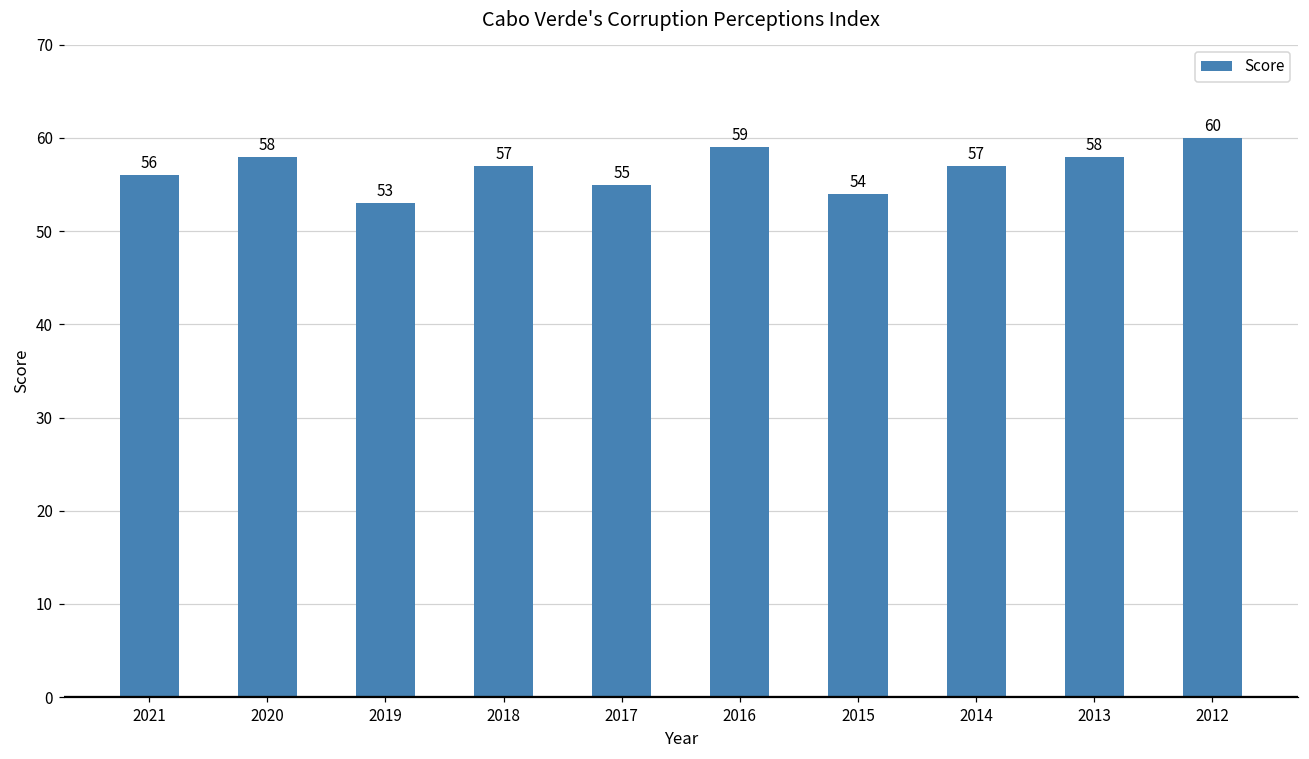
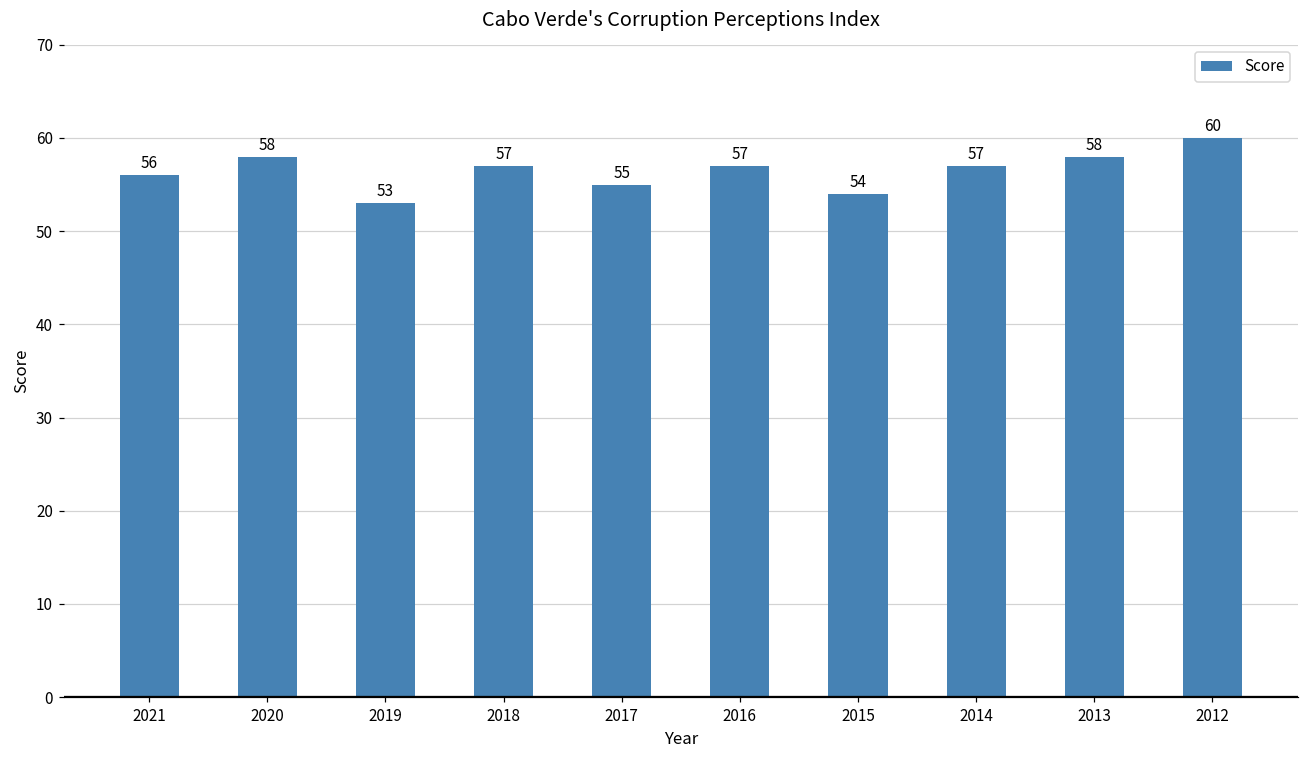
2016: 59 -> 57
